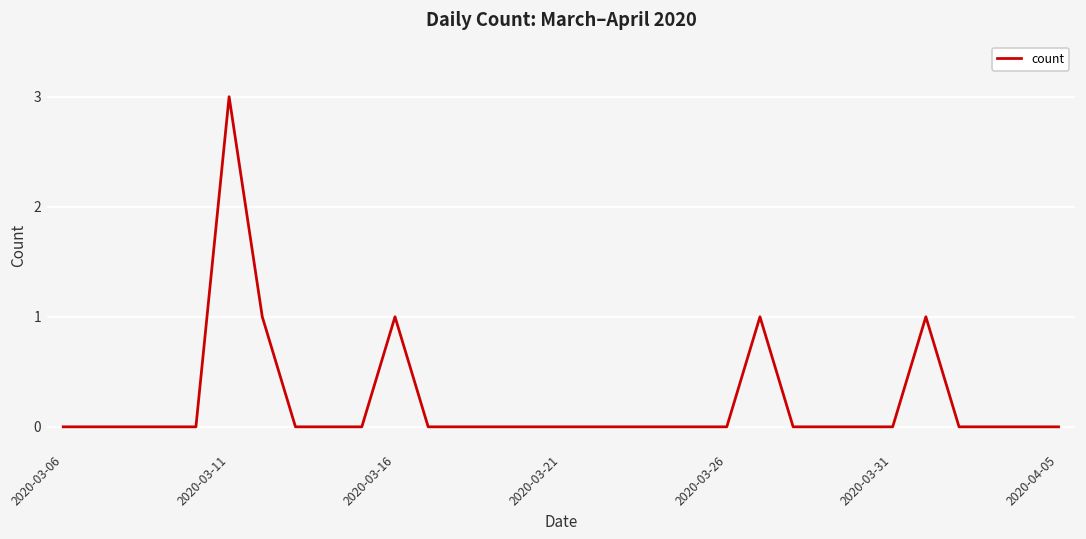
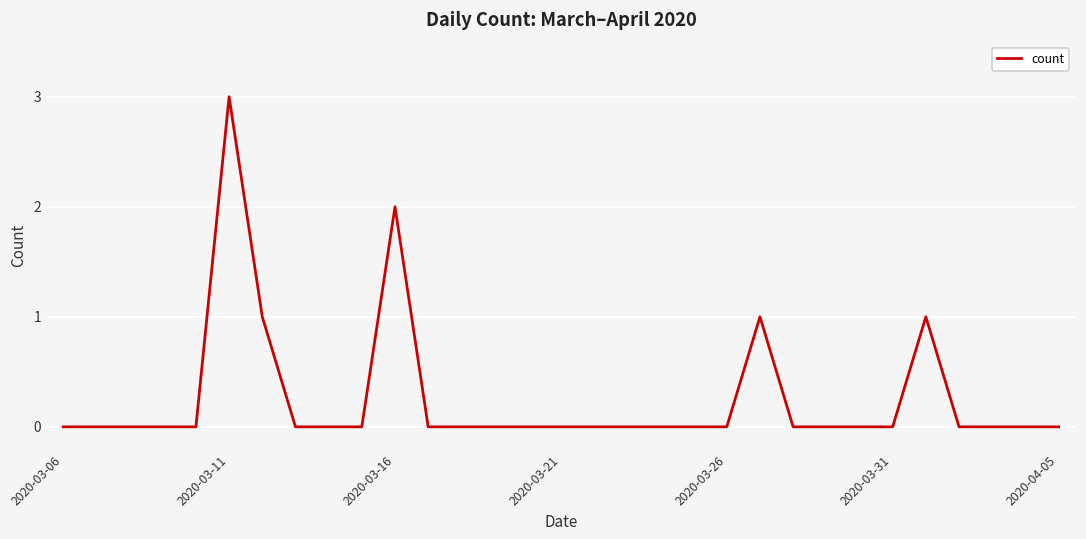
2020-03-16: 1 -> 2
